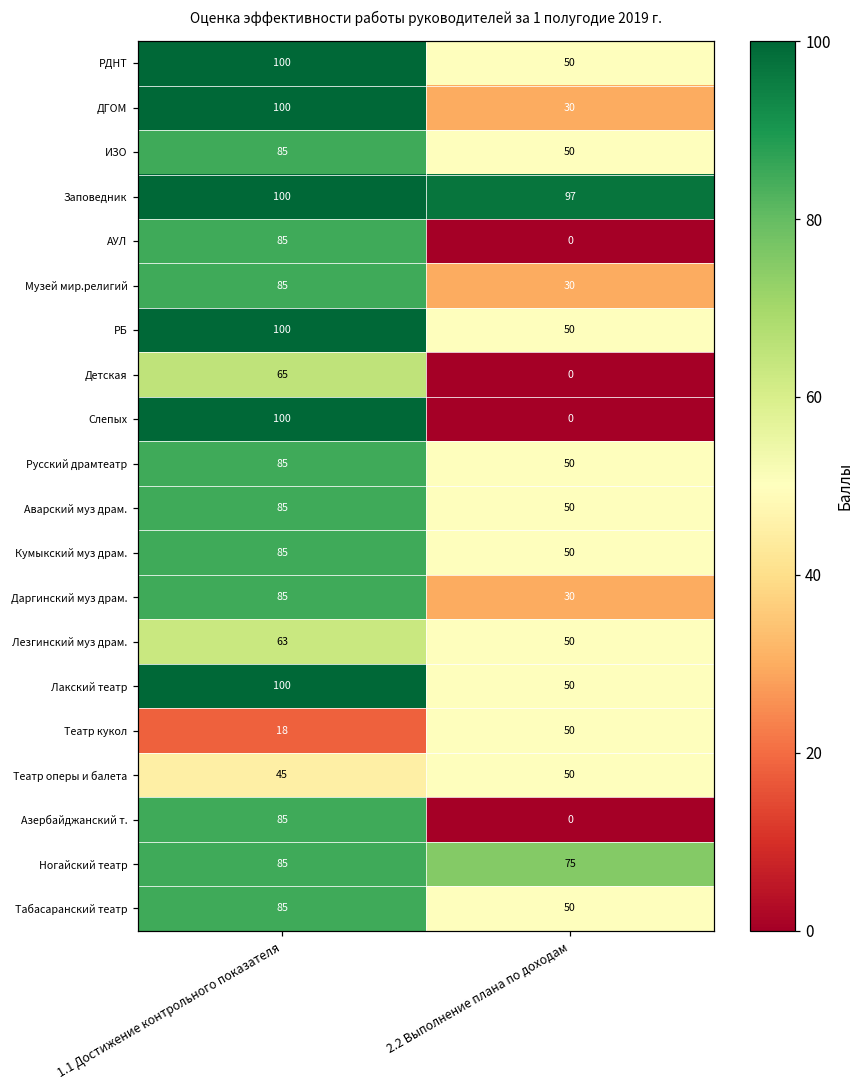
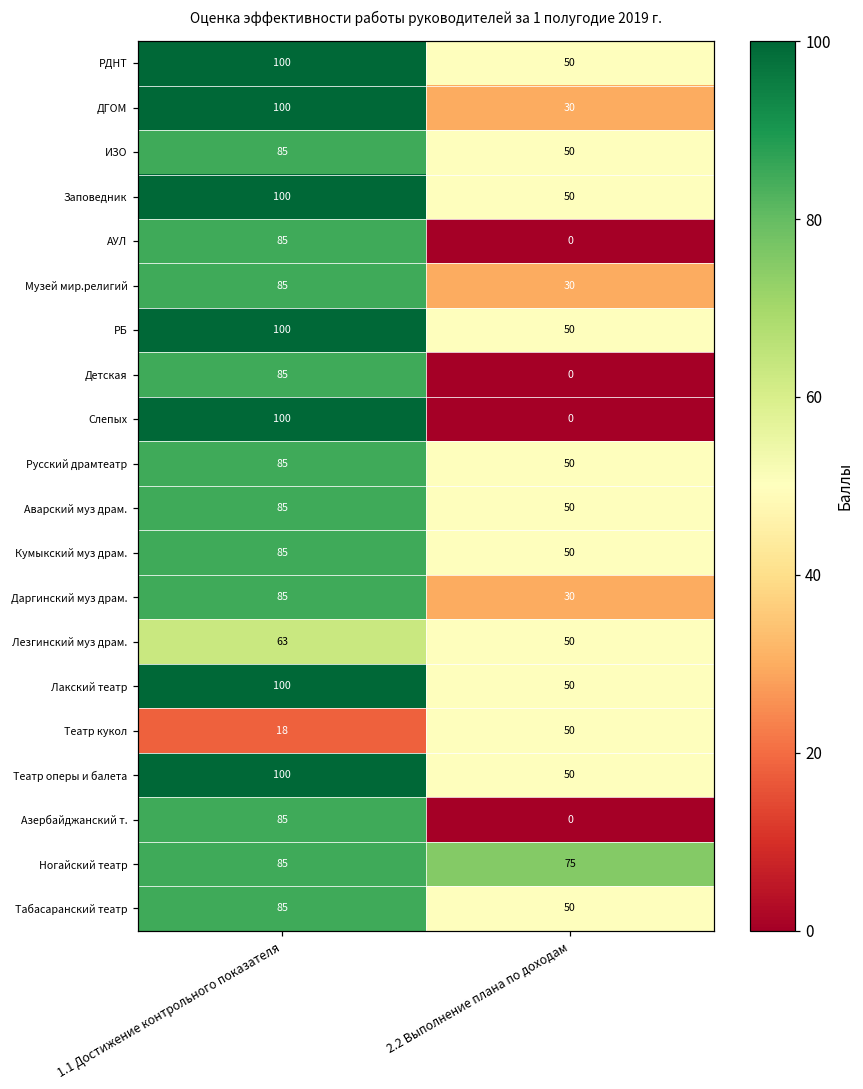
Заповедник, 2.2 Выполнение плана по доходам: 97 -> 50
Детская, 1.1 Достижение контрольного показателя: 65 -> 85
Театр оперы и балета, 1.1 Достижение контрольного показателя: 45 -> 100
